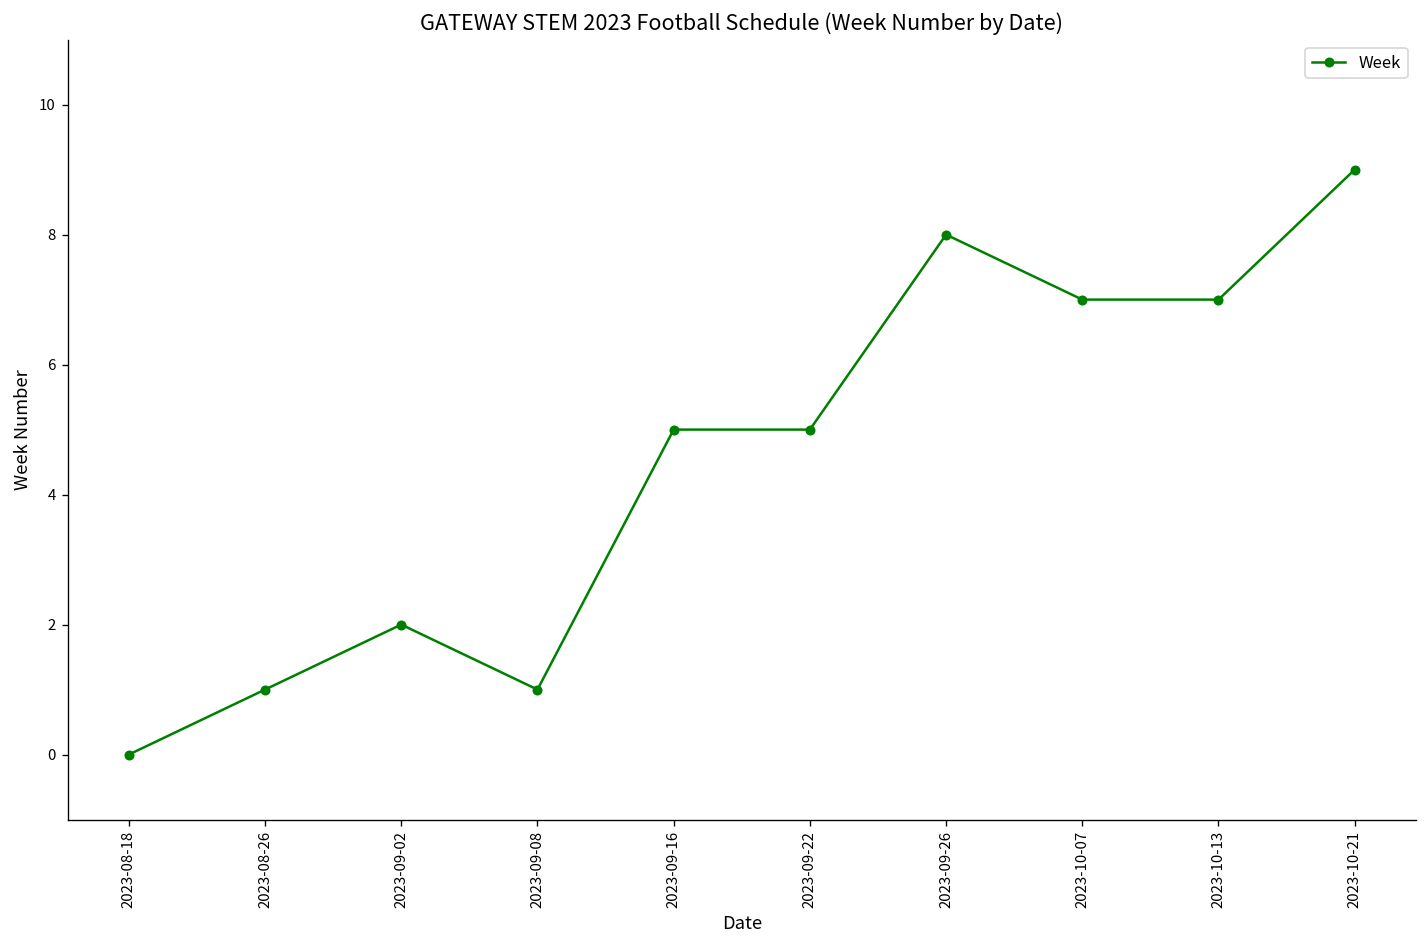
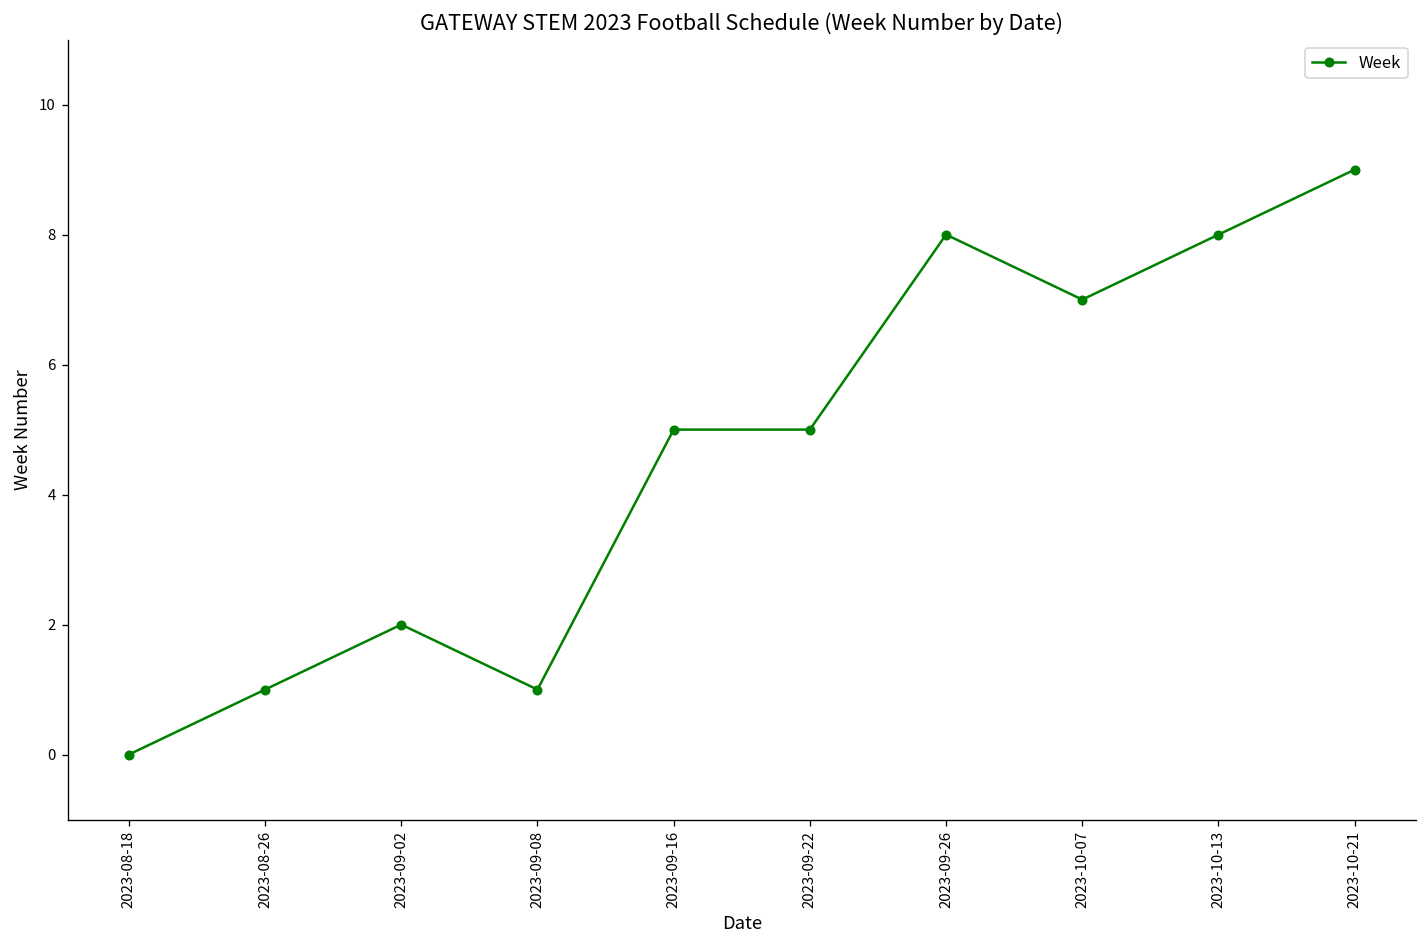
2023-10-13: 7 -> 8
